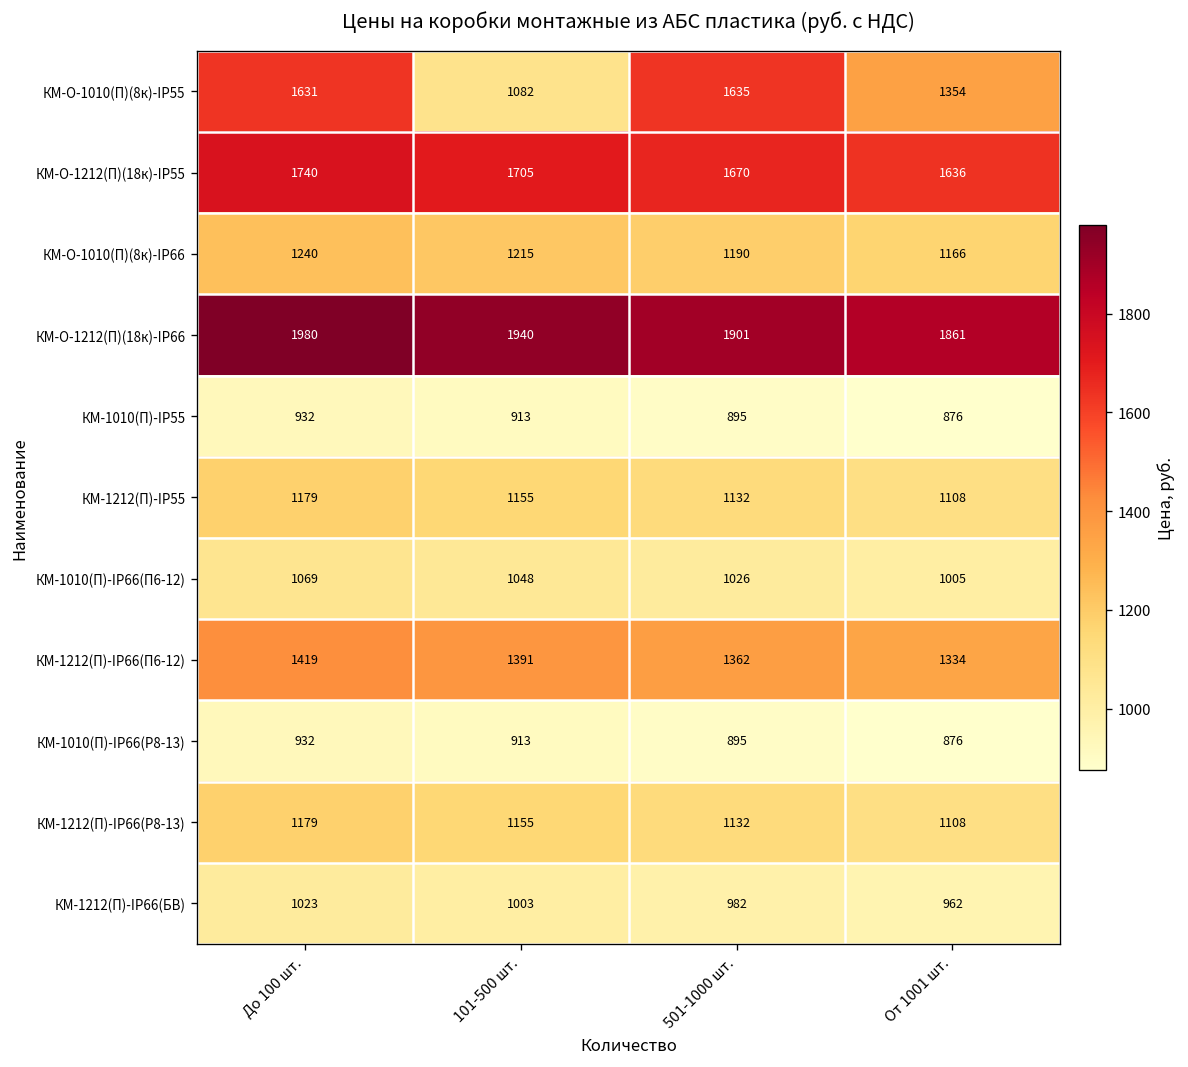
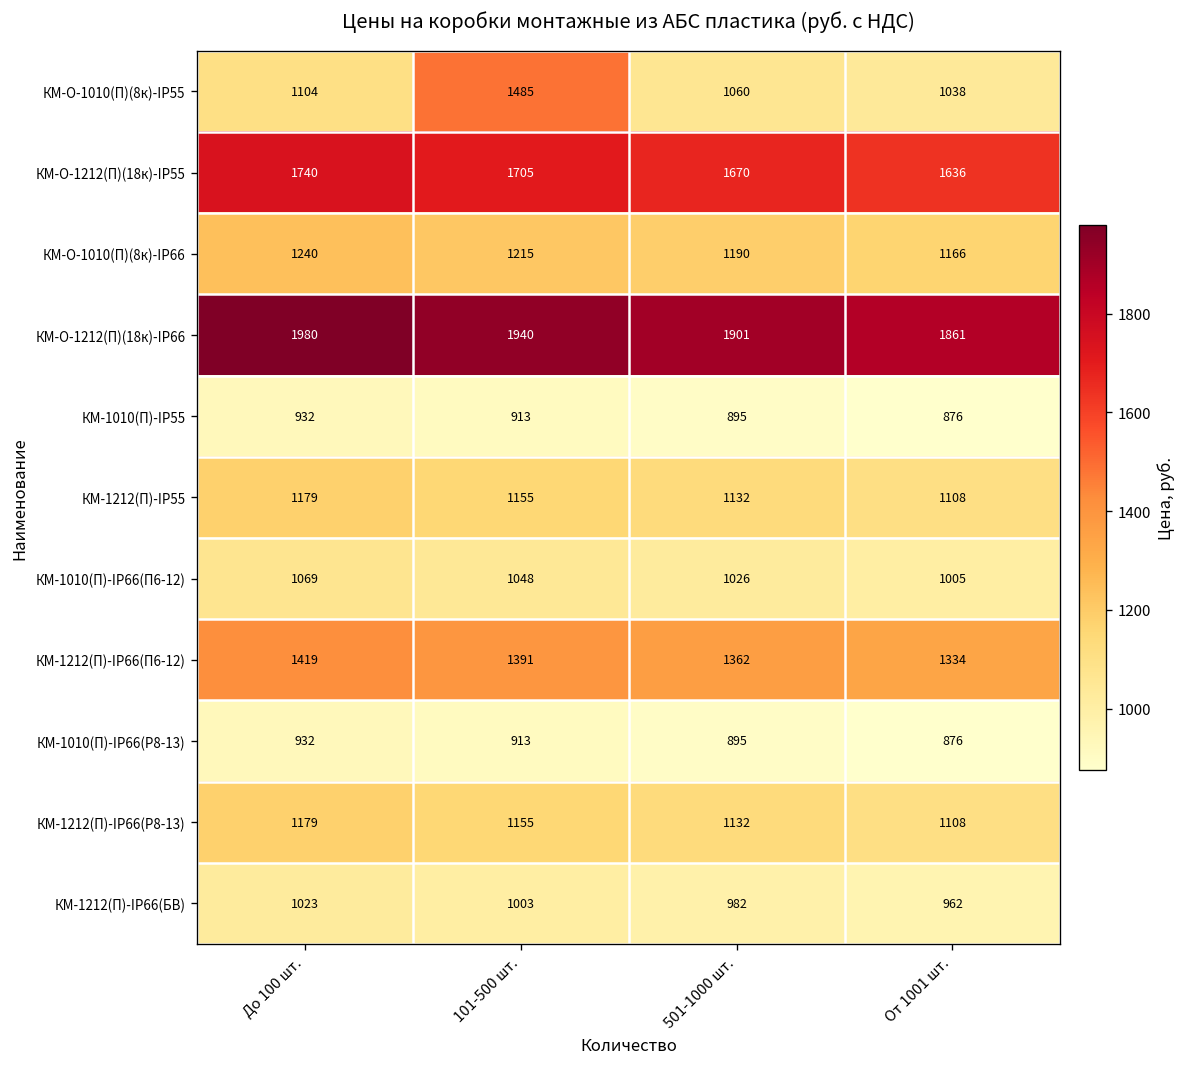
КМ-О-1010(П)(8к)-IP55, До 100 шт.: 1631 -> 1104
КМ-О-1010(П)(8к)-IP55, 101-500 шт.: 1082 -> 1485
КМ-О-1010(П)(8к)-IP55, 501-1000 шт.: 1635 -> 1060
КМ-О-1010(П)(8к)-IP55, От 1001 шт.: 1354 -> 1038
